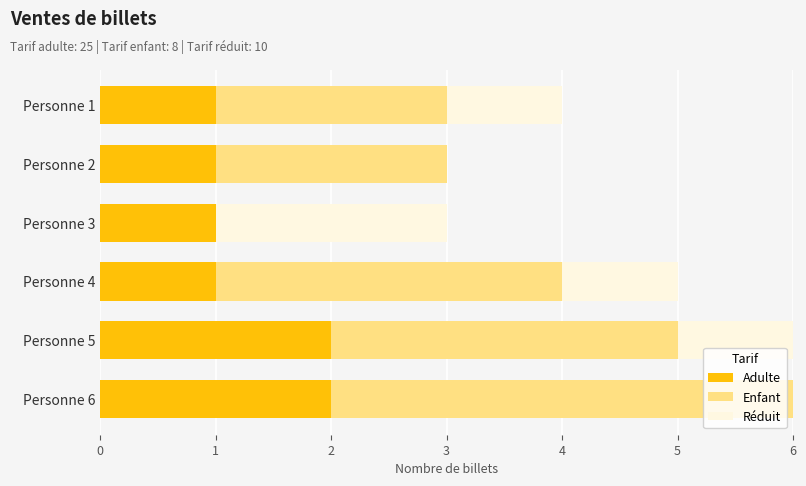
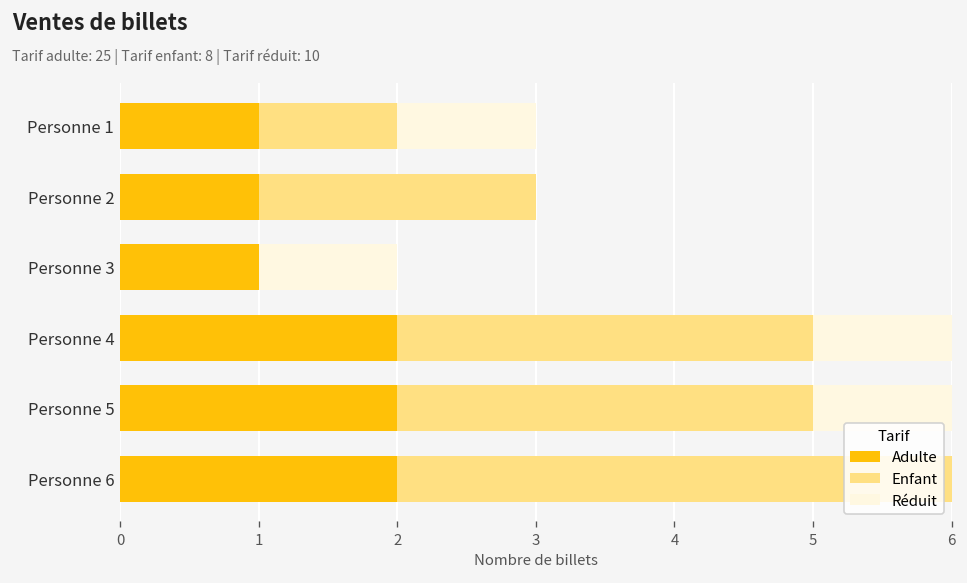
Enfant, Personne 1: 2 -> 1
Réduit, Personne 3: 2 -> 1
Adulte, Personne 4: 1 -> 2
